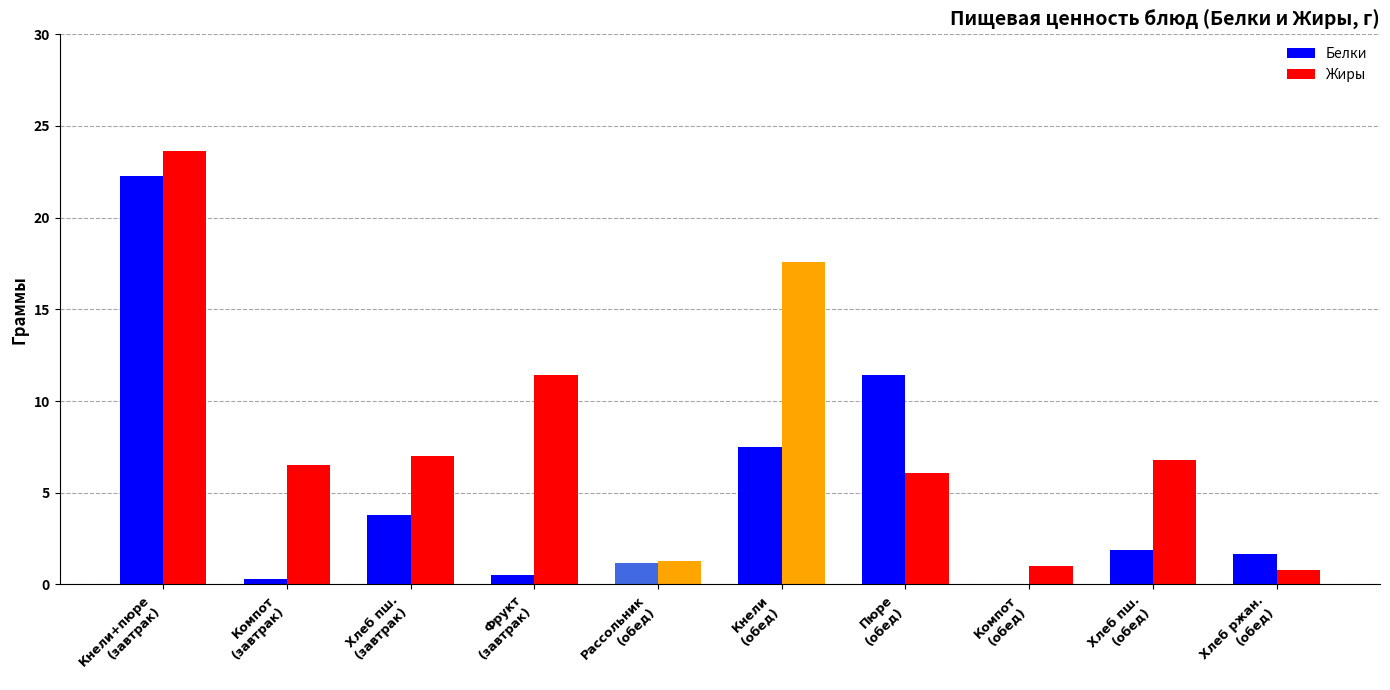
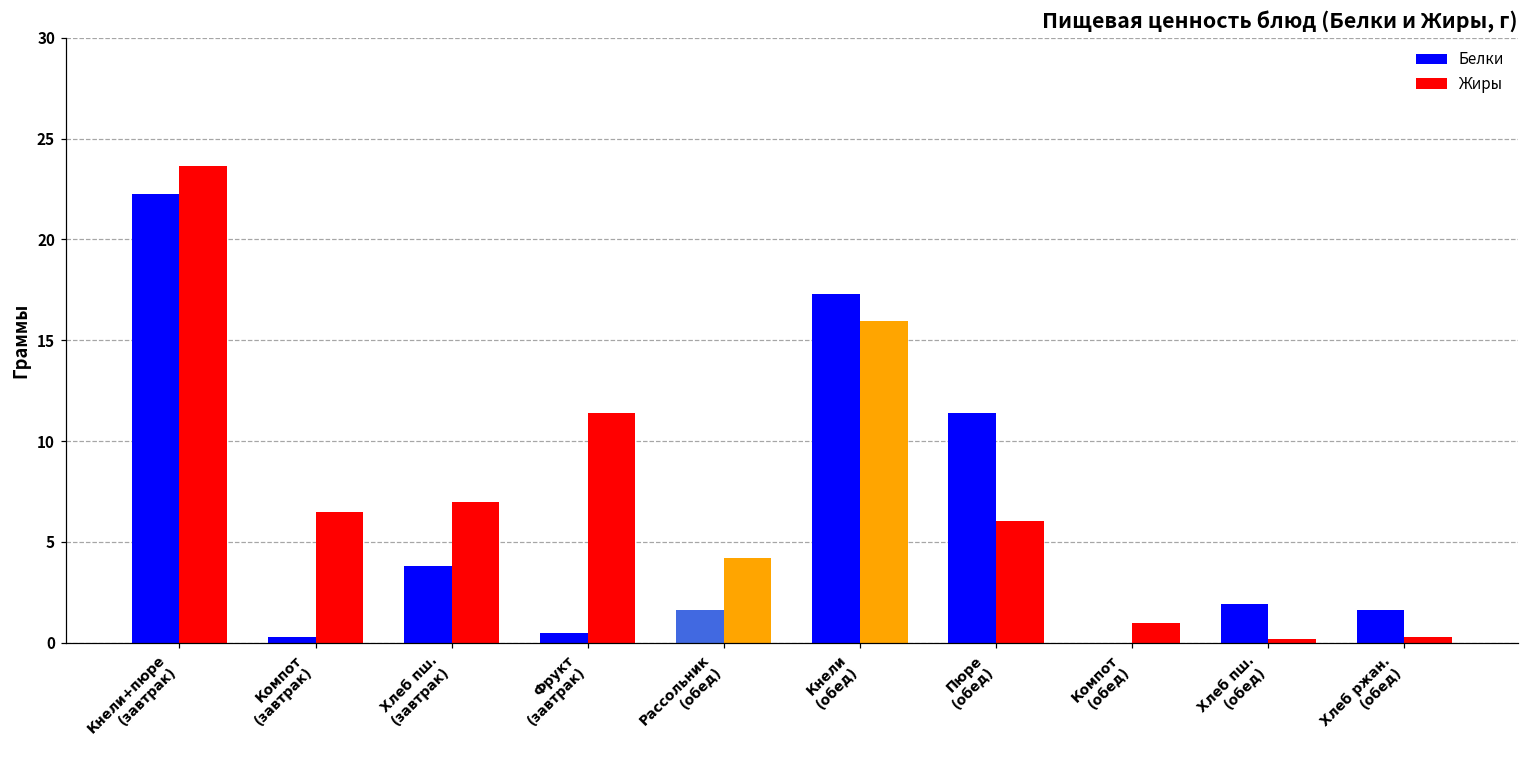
Белки, Рассольник (обед): 1.2 -> 1.6
Жиры, Рассольник (обед): 1.3 -> 4.2
Белки, Кнели (обед): 7.5 -> 17.3
Жиры, Кнели (обед): 17.6 -> 16.0
Жиры, Хлеб пш. (обед): 6.8 -> 0.2
Жиры, Хлеб ржан. (обед): 0.8 -> 0.3
